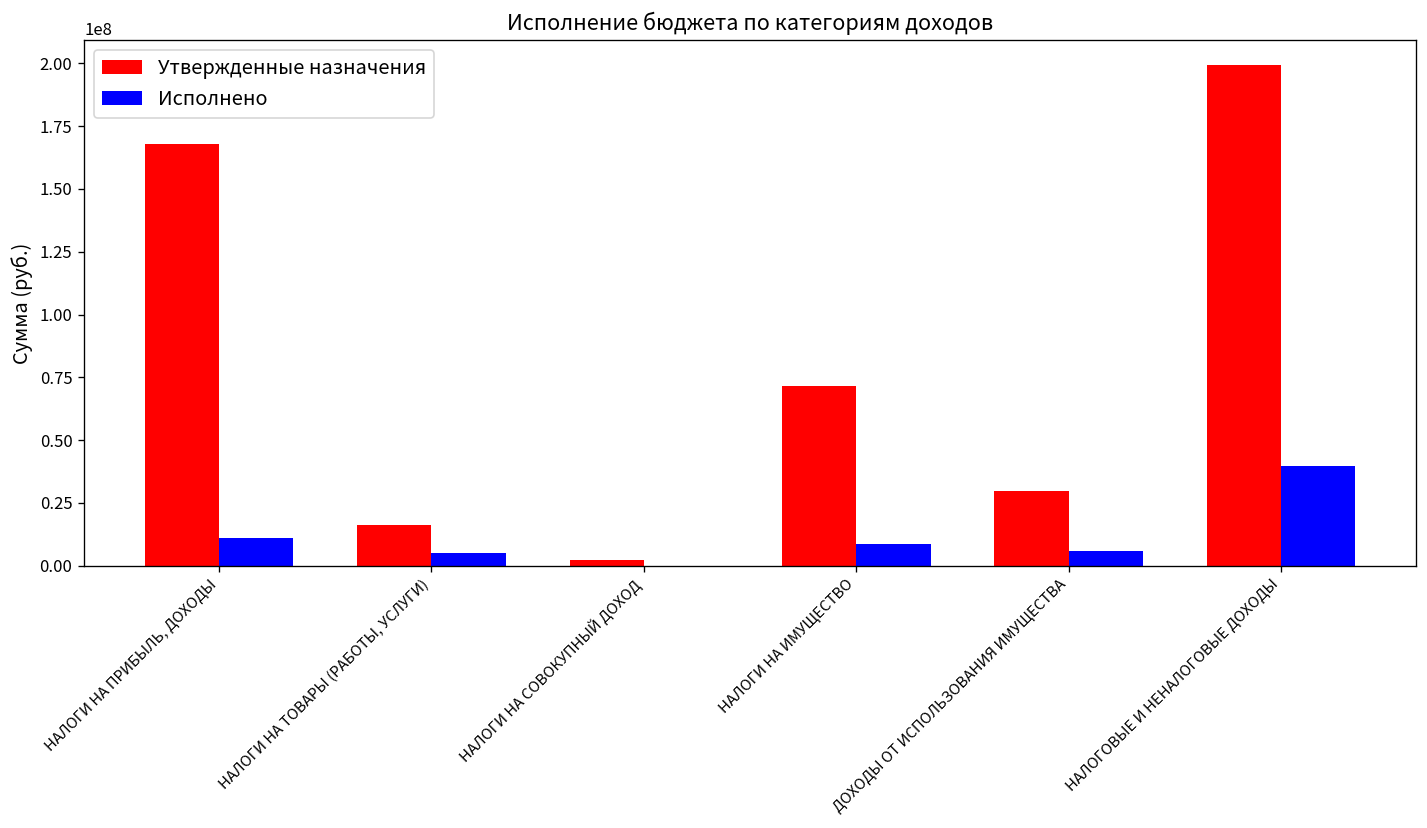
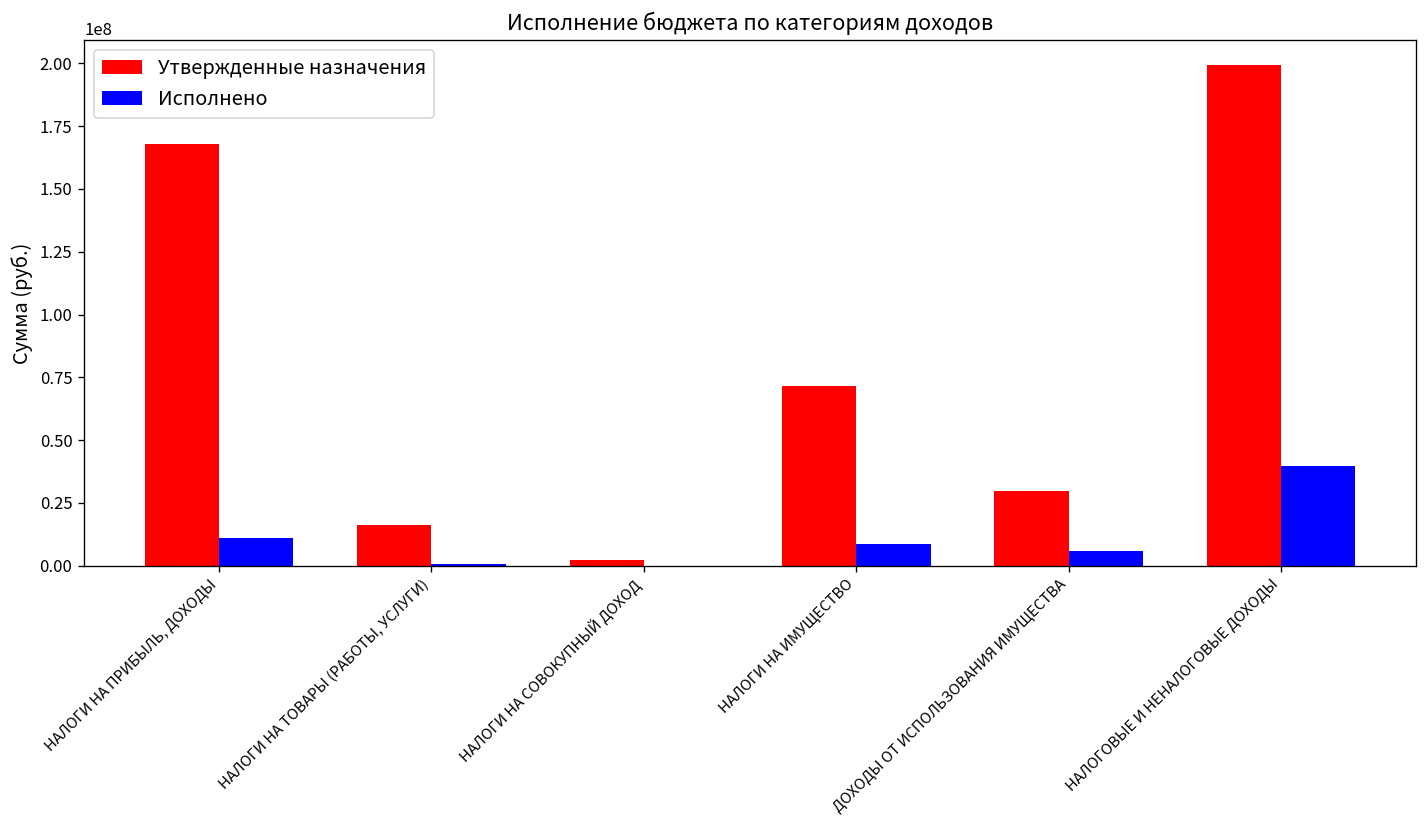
Исполнено, НАЛОГИ НА ТОВАРЫ (РАБОТЫ, УСЛУГИ): 5000000 -> 1000000
